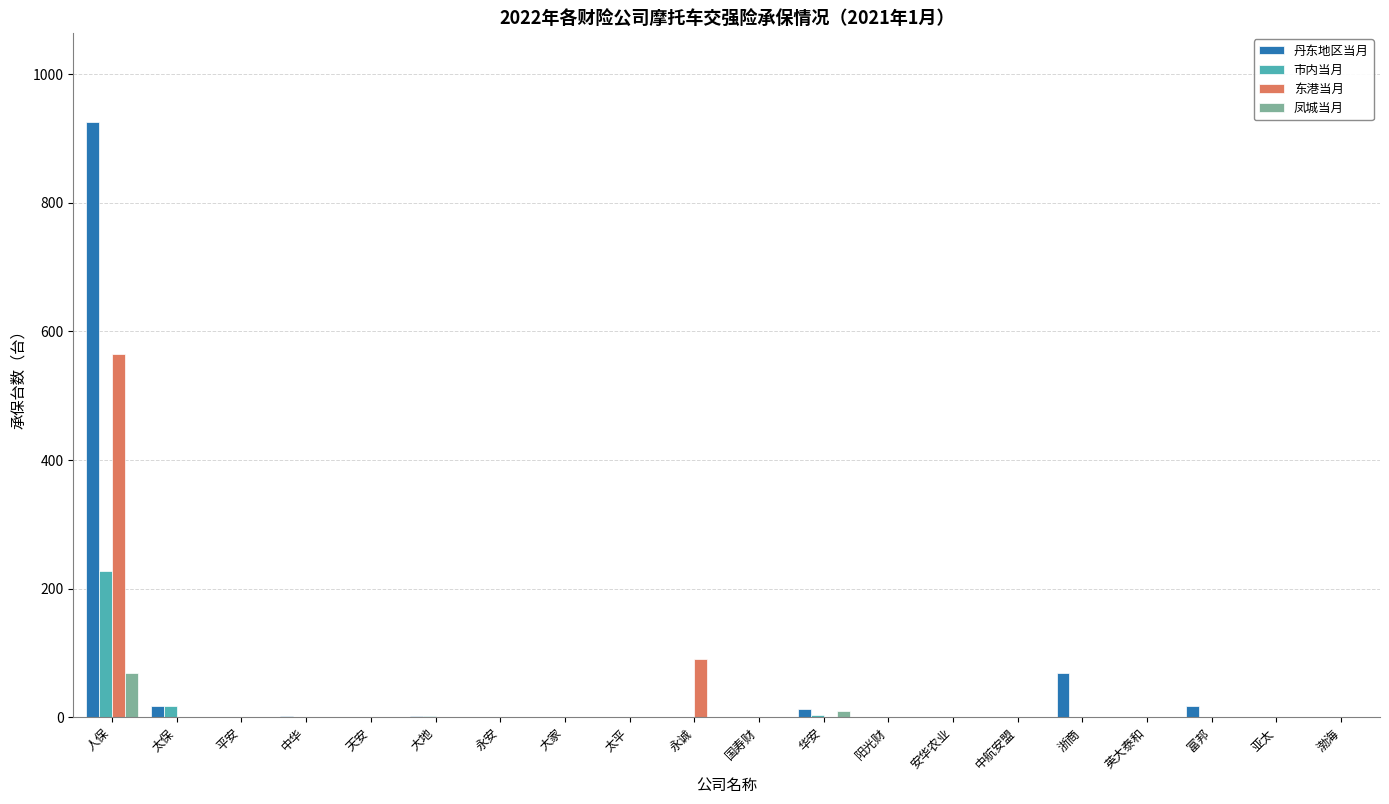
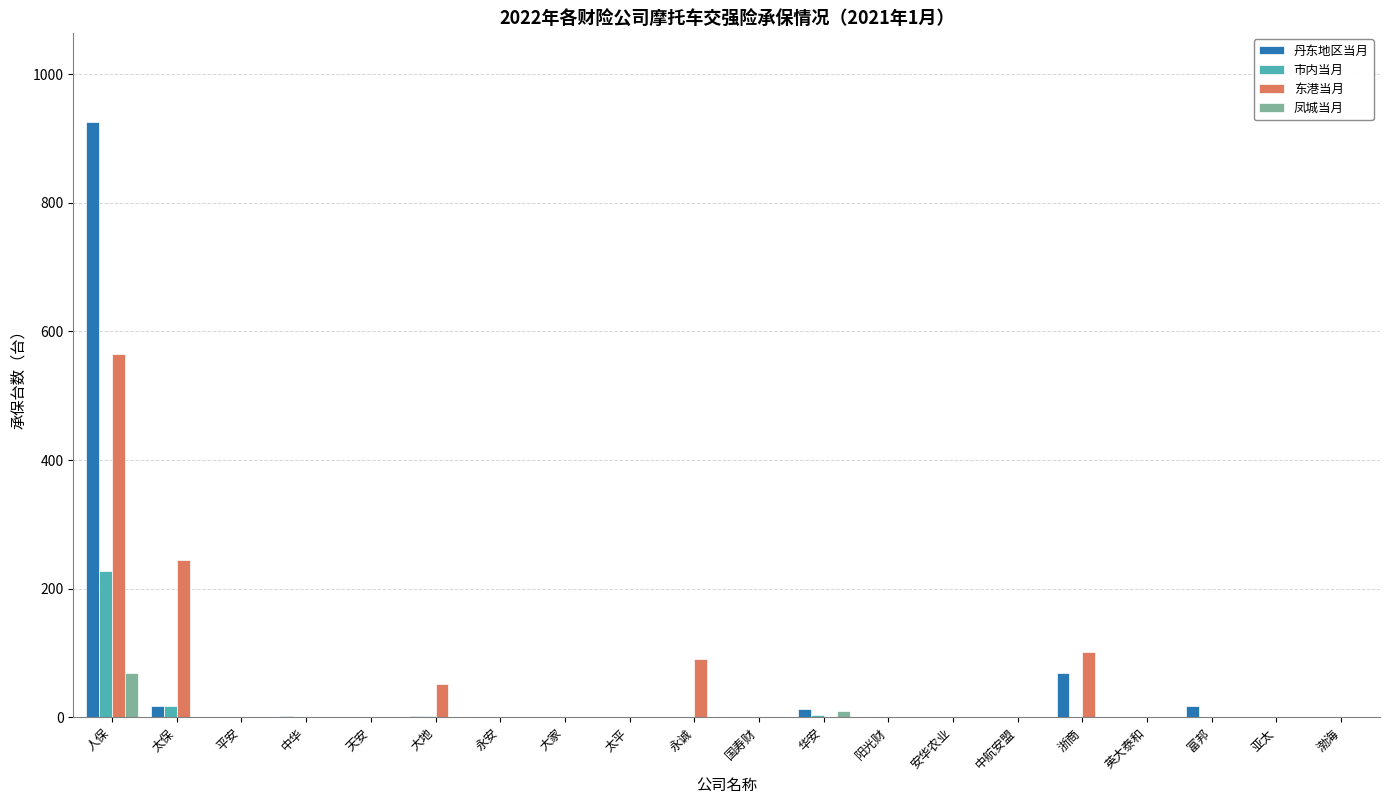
东港当月, 太保: 0 -> 250
东港当月, 大地: 0 -> 50
东港当月, 浙商: 0 -> 100
